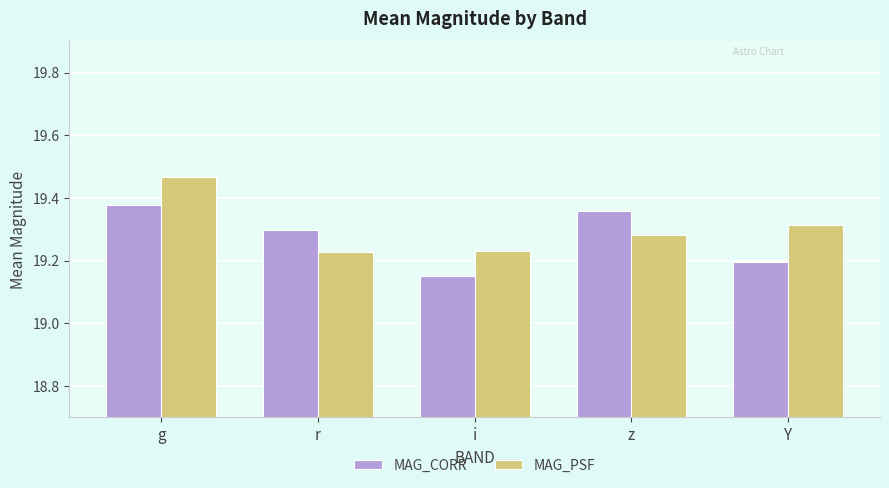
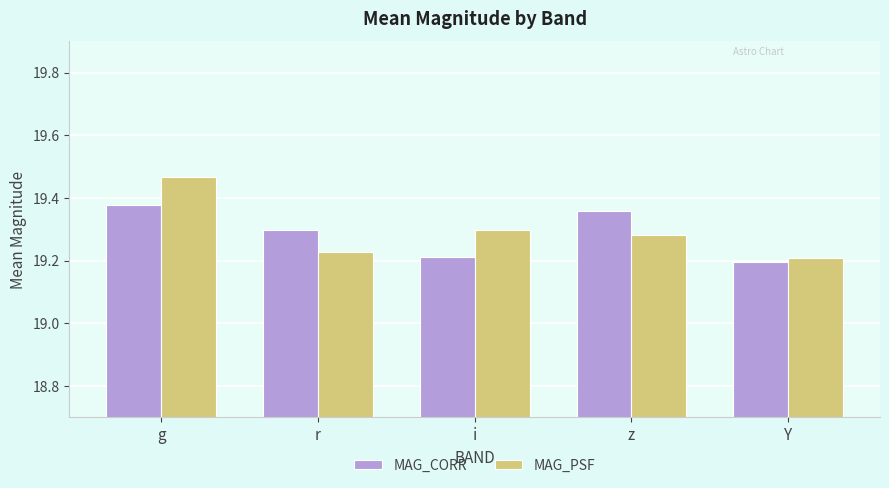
MAG_CORR, i: 19.15 -> 19.21
MAG_PSF, i: 19.23 -> 19.30
MAG_PSF, Y: 19.31 -> 19.21
